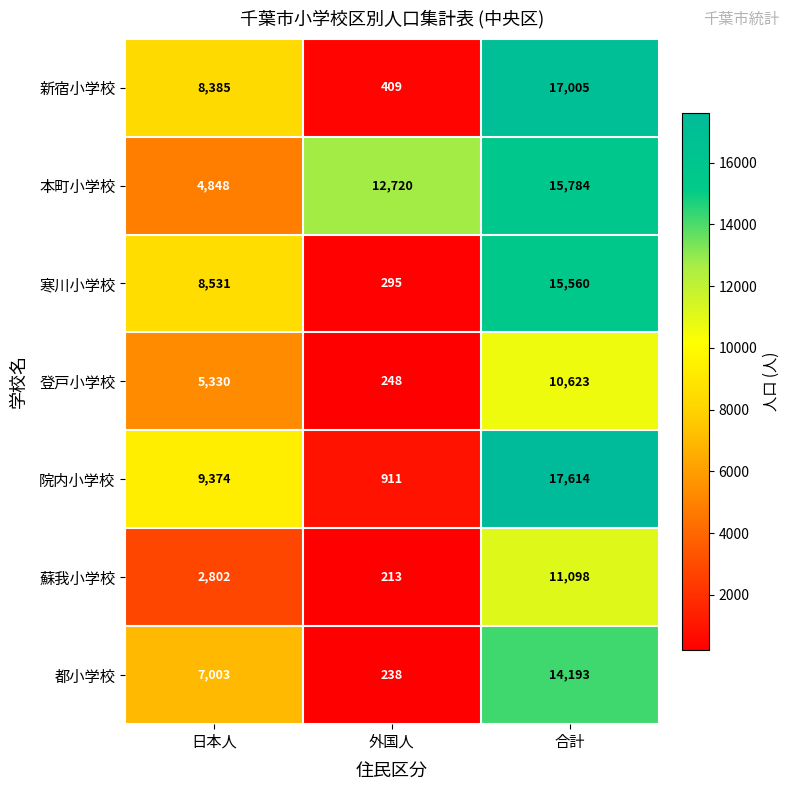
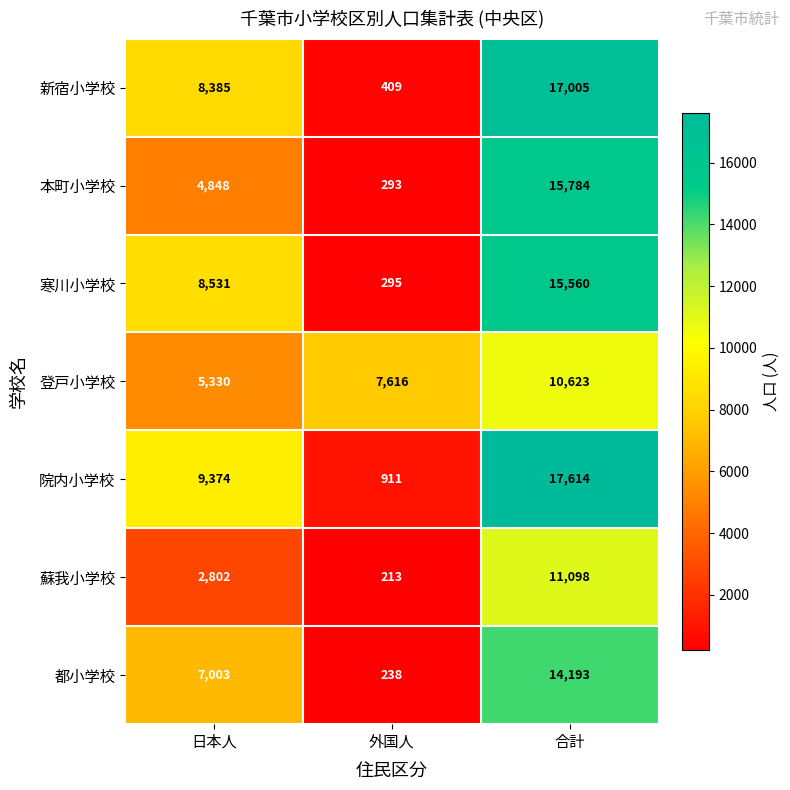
本町小学校, 外国人: 12,720 -> 293
登戸小学校, 外国人: 248 -> 7,616
